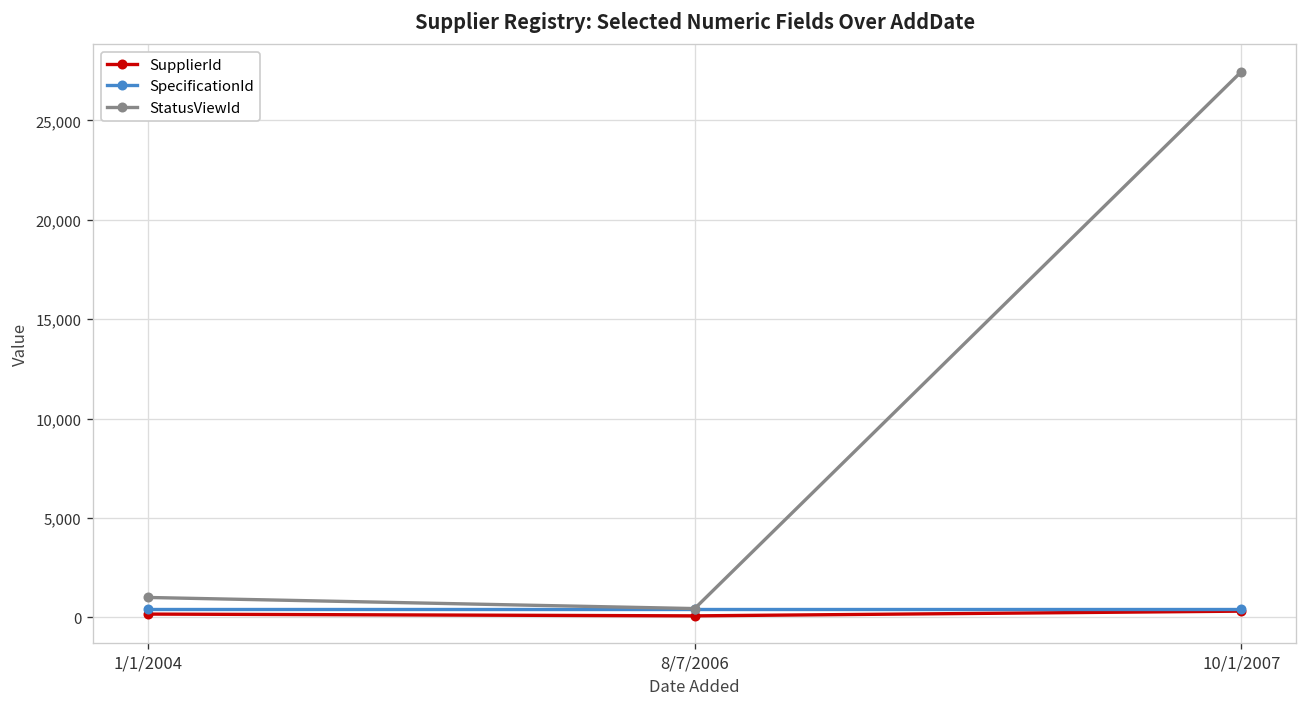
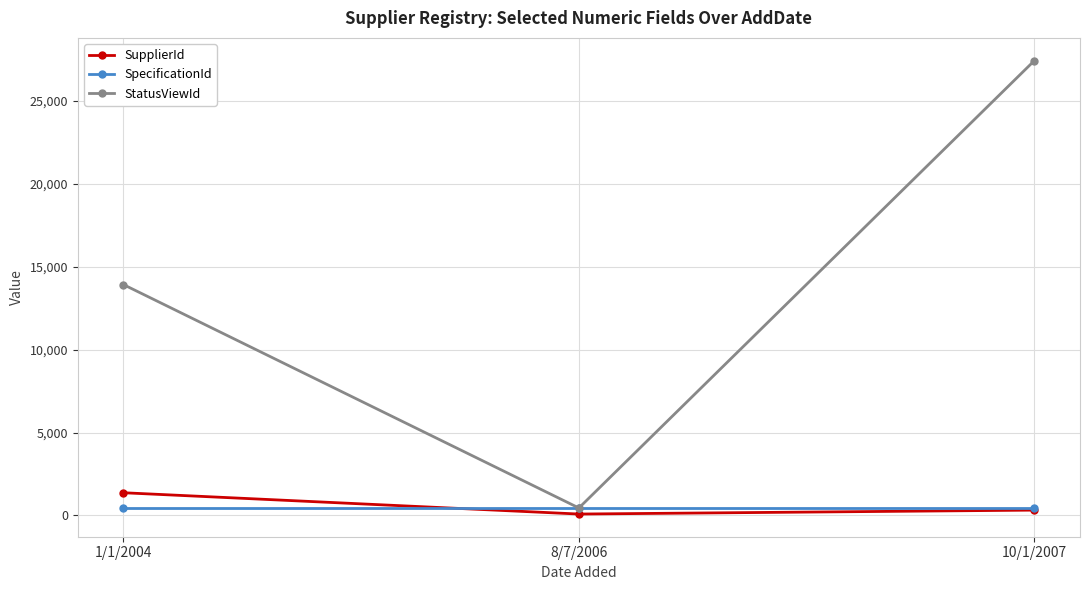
SupplierId, 1/1/2004: 200 -> 1,400
StatusViewId, 1/1/2004: 1,000 -> 13,900
